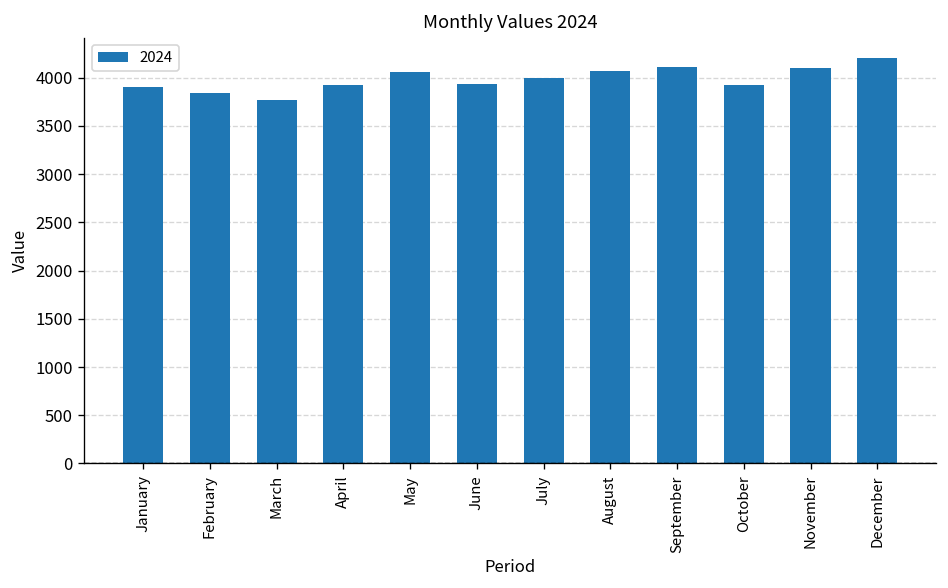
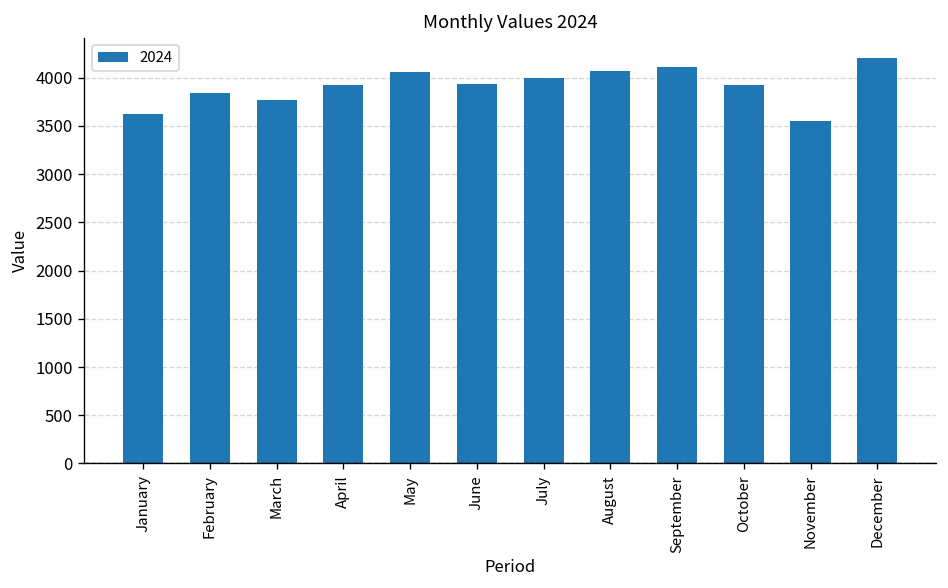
January: 3900 -> 3600
November: 4100 -> 3500
